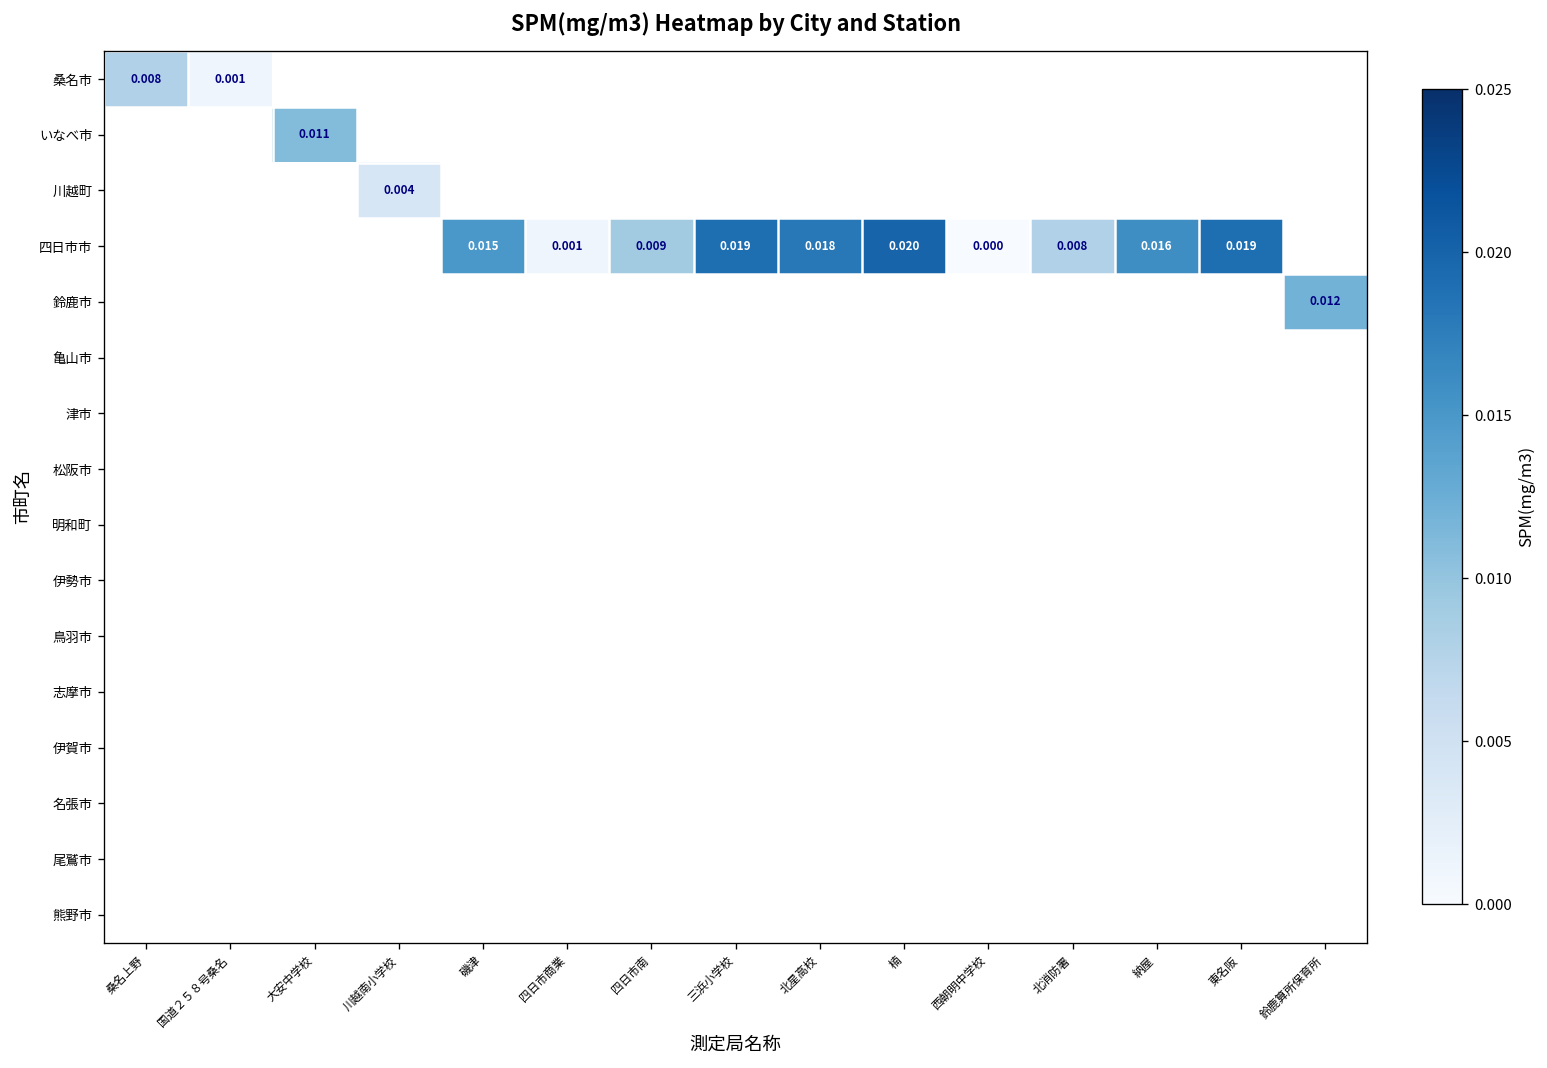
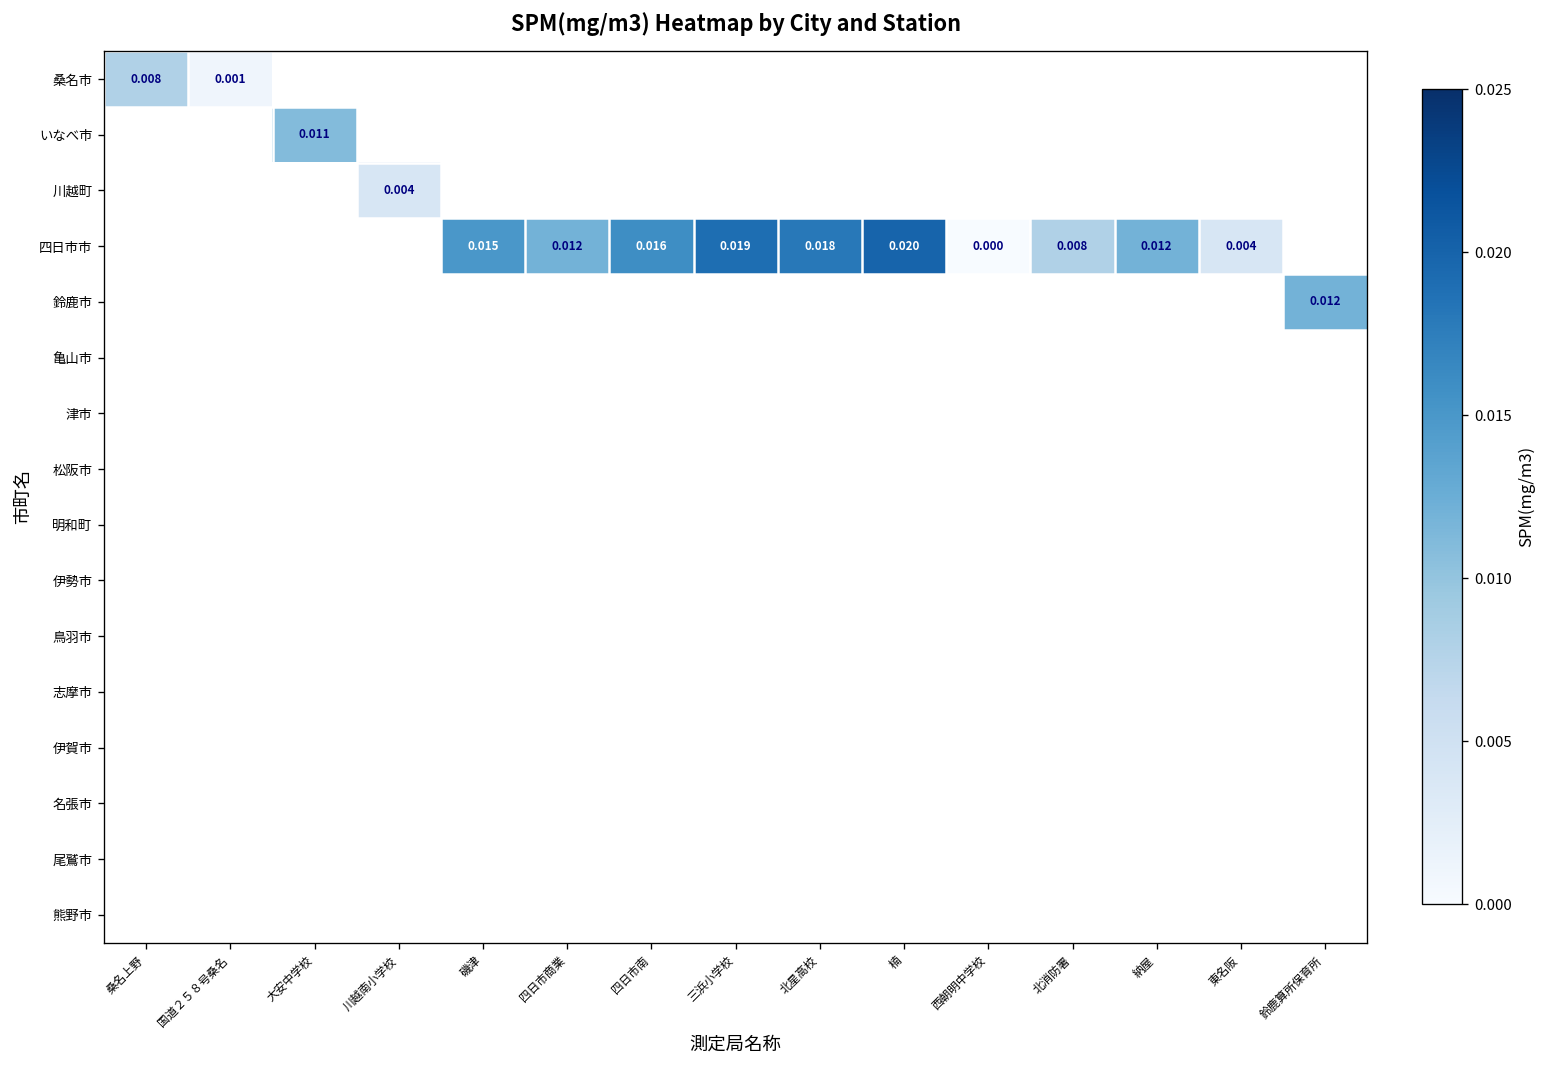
四日市市, 四日市商業: 0.001 -> 0.012
四日市市, 四日市南: 0.009 -> 0.016
四日市市, 納屋: 0.016 -> 0.012
四日市市, 東名阪: 0.019 -> 0.004
